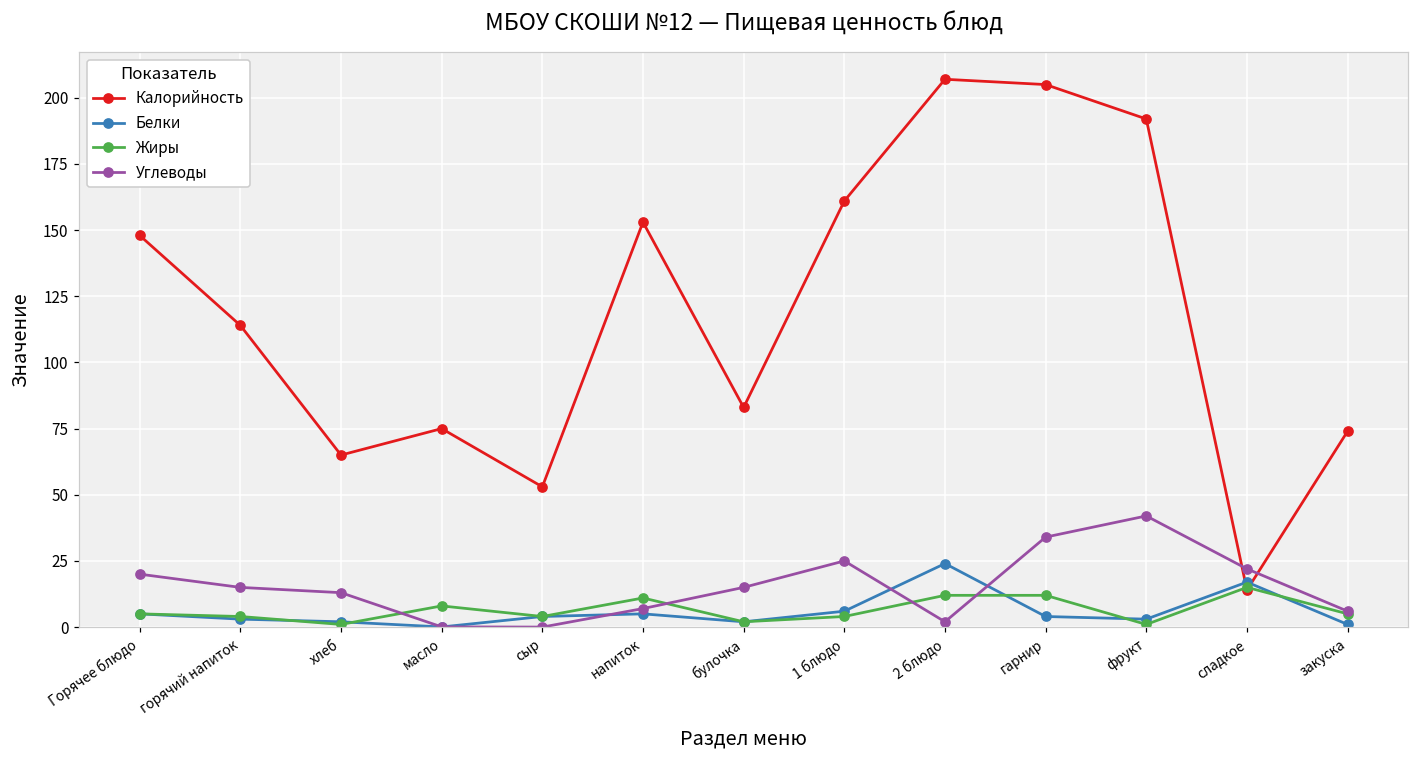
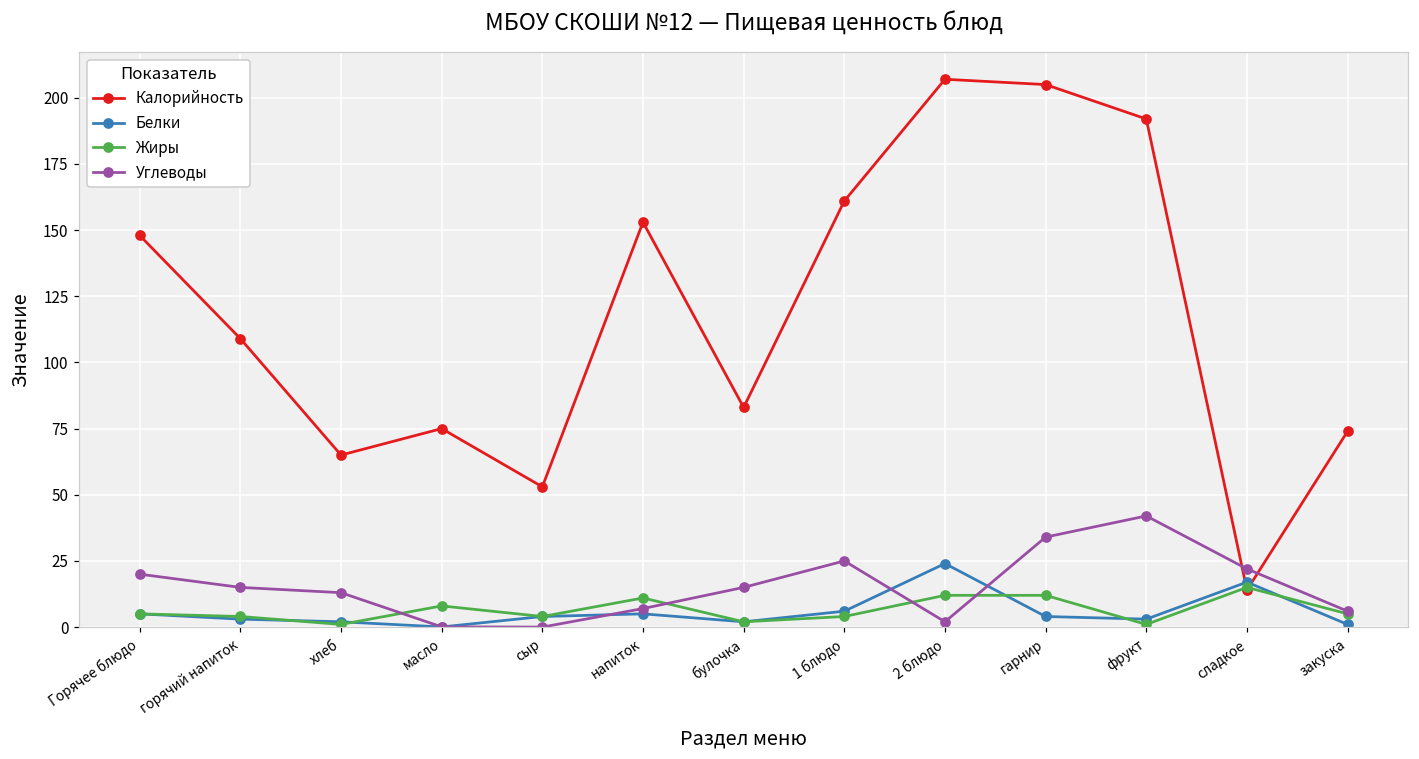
Калорийность, горячий напиток: 114 -> 109
